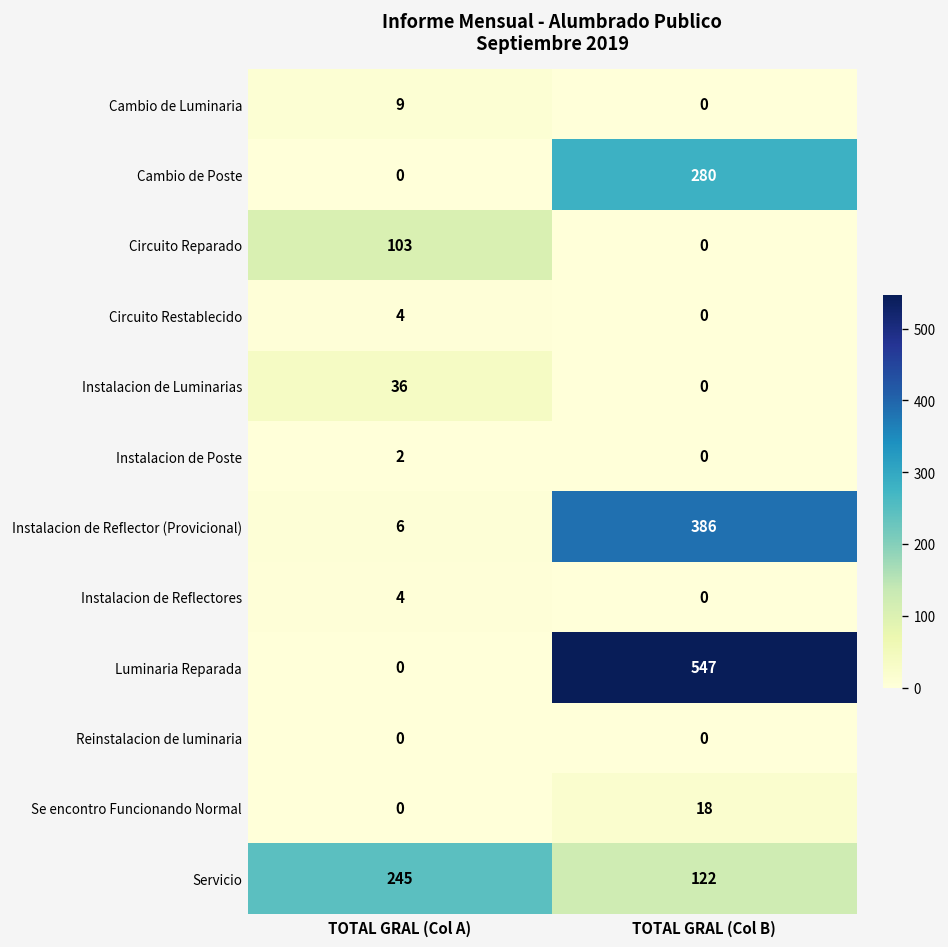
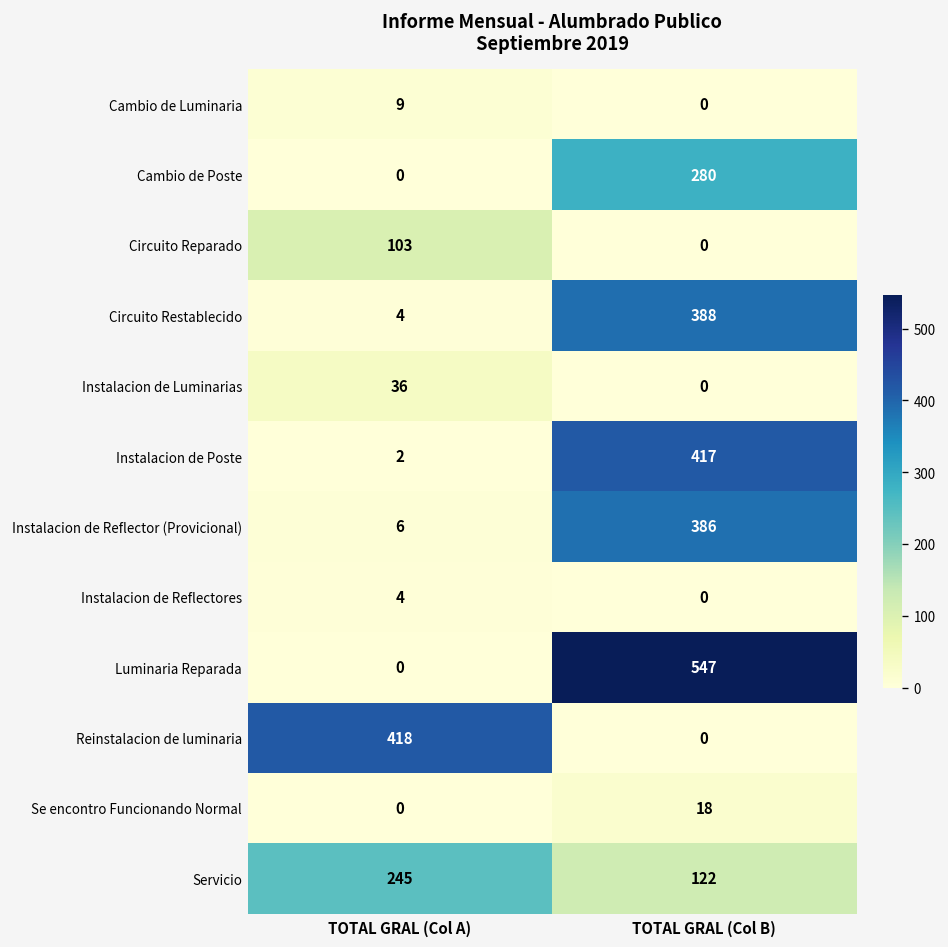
Circuito Restablecido, TOTAL GRAL (Col B): 0 -> 388
Instalacion de Poste, TOTAL GRAL (Col B): 0 -> 417
Reinstalacion de luminaria, TOTAL GRAL (Col A): 0 -> 418
